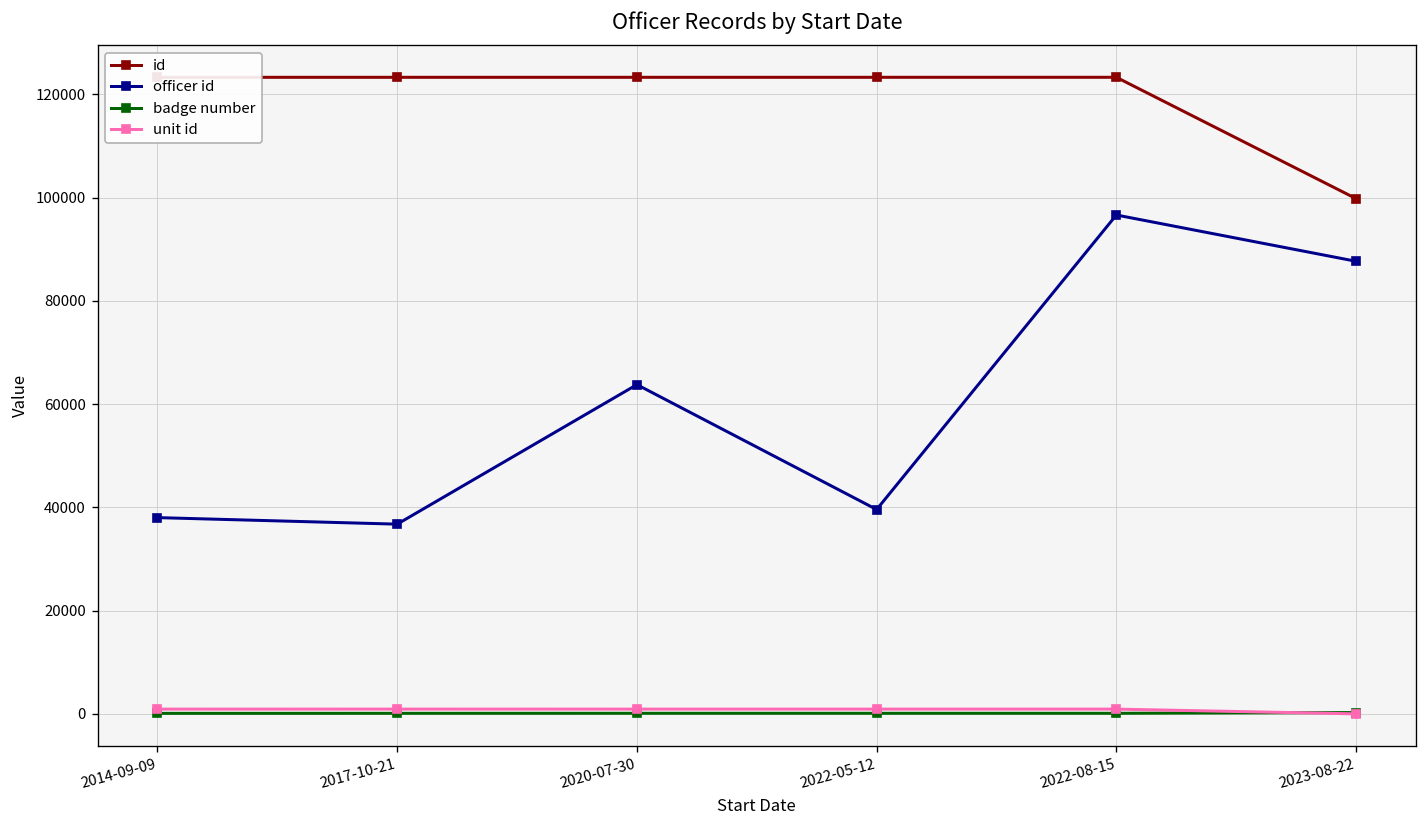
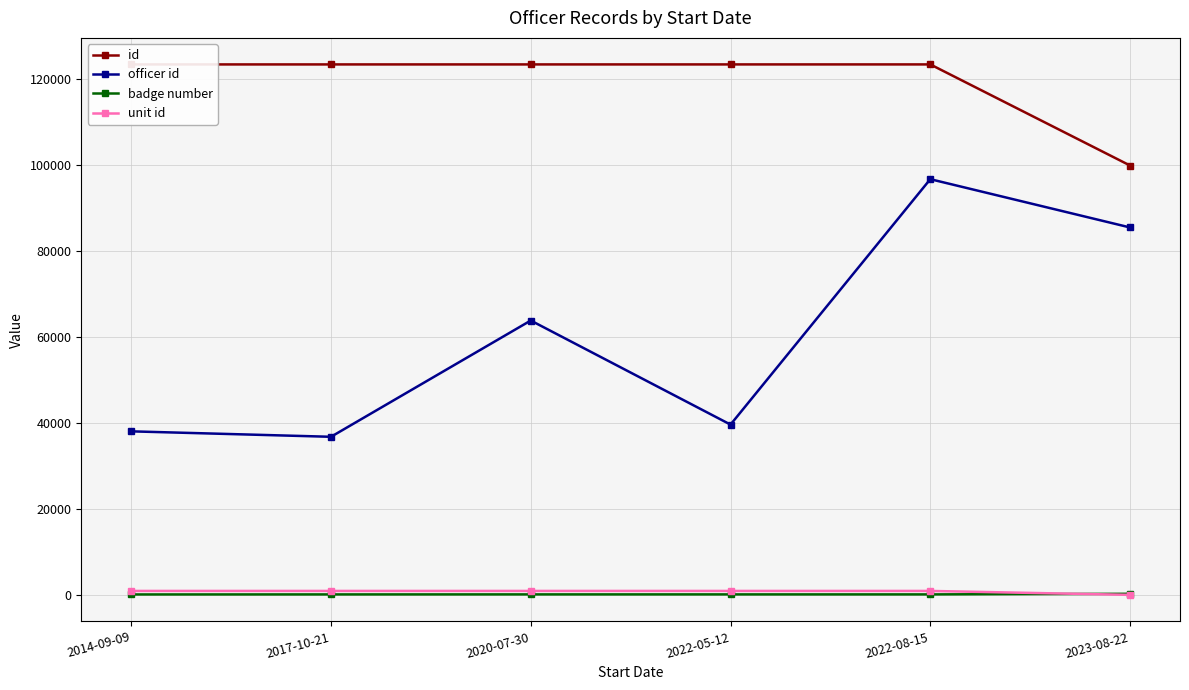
officer id, 2023-08-22: 88000 -> 85000
